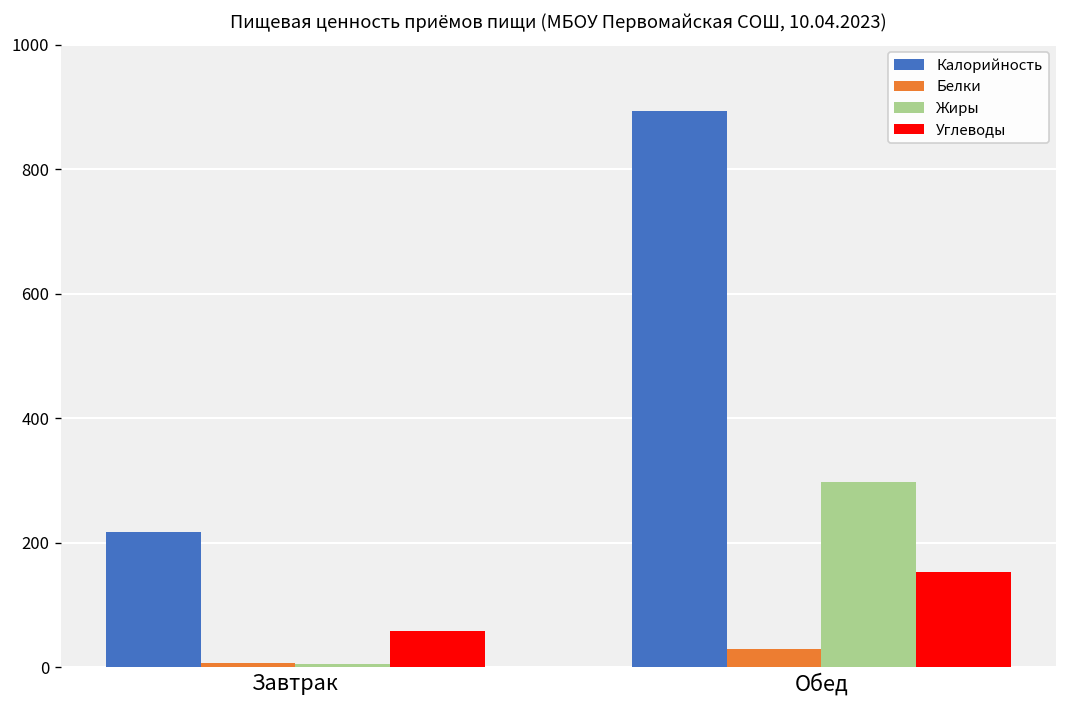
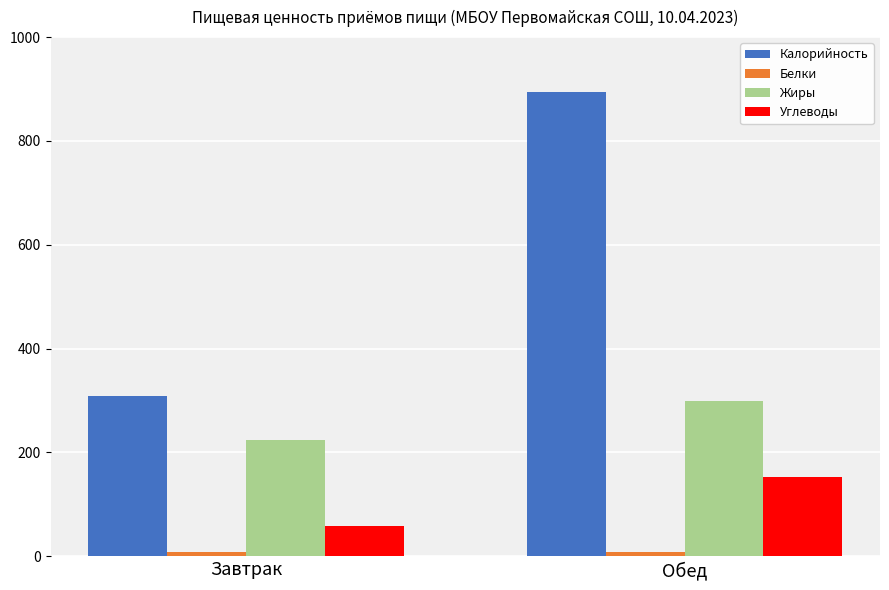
Калорийность, Завтрак: 220 -> 310
Жиры, Завтрак: 10 -> 220
Белки, Обед: 30 -> 10
